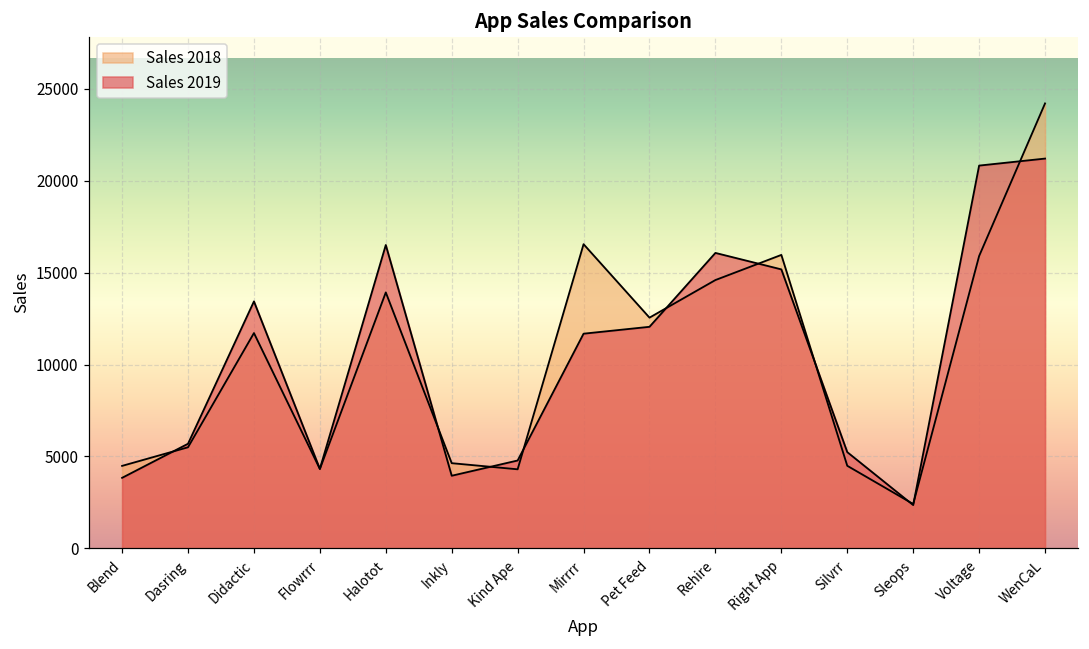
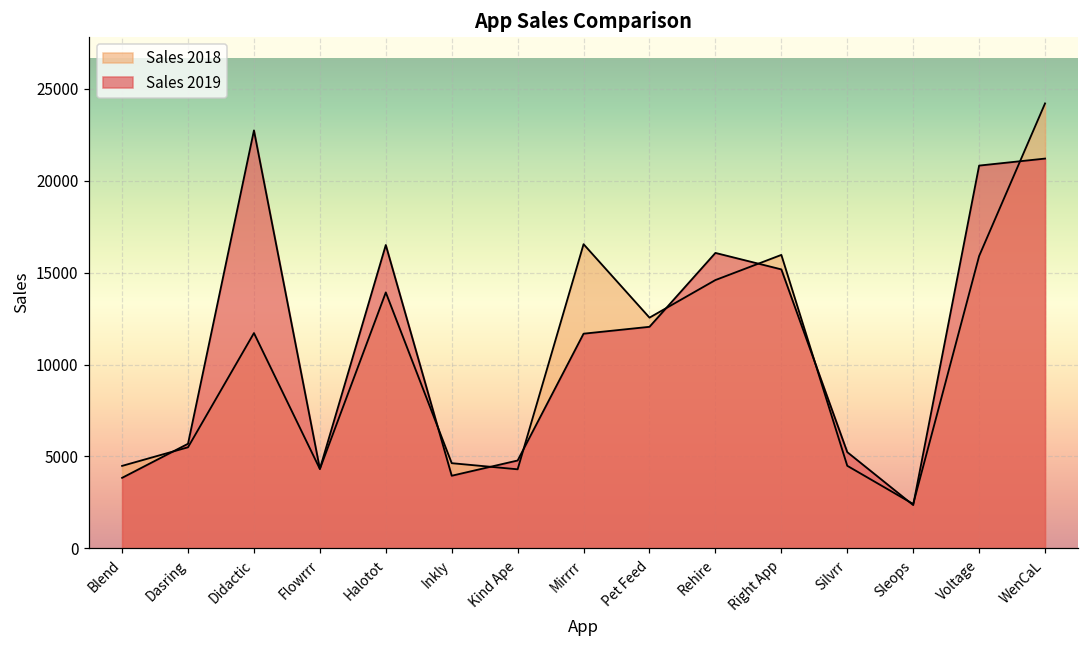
Sales 2019, Didactic: 13400 -> 22700
